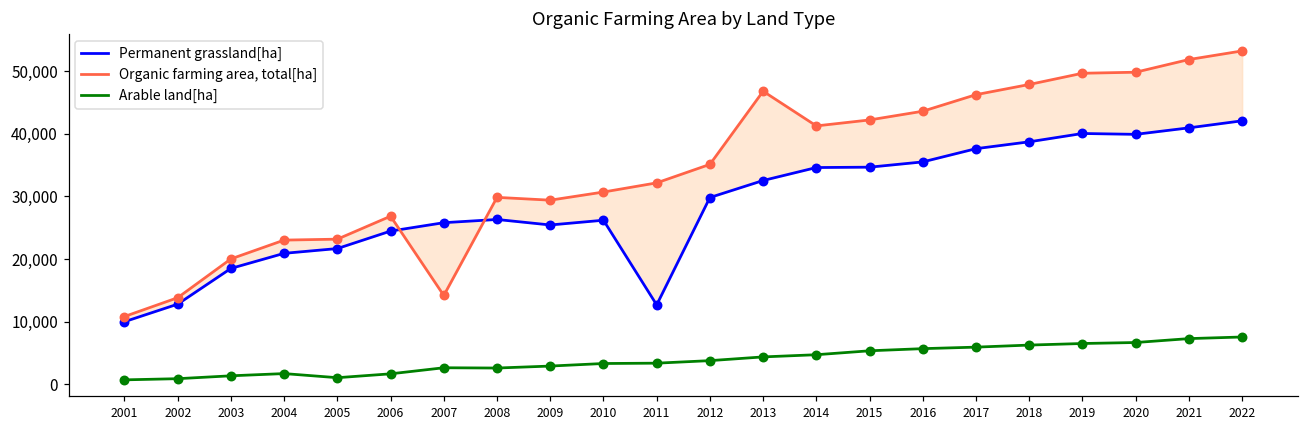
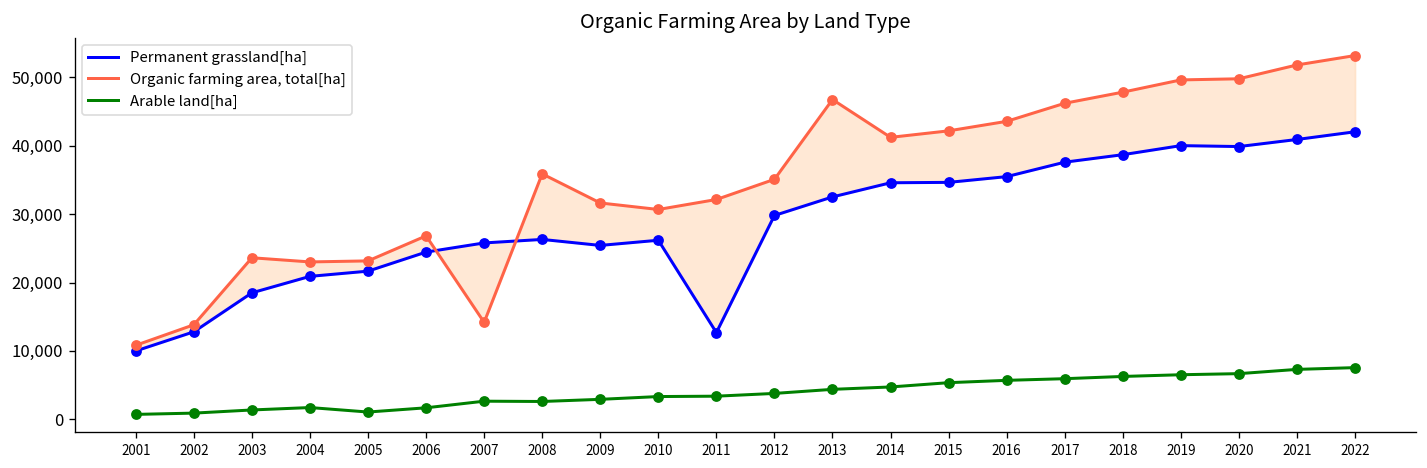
Organic farming area, total[ha], 2003: 20,000 -> 24,000
Organic farming area, total[ha], 2008: 30,000 -> 36,000
Organic farming area, total[ha], 2009: 29,000 -> 32,000
